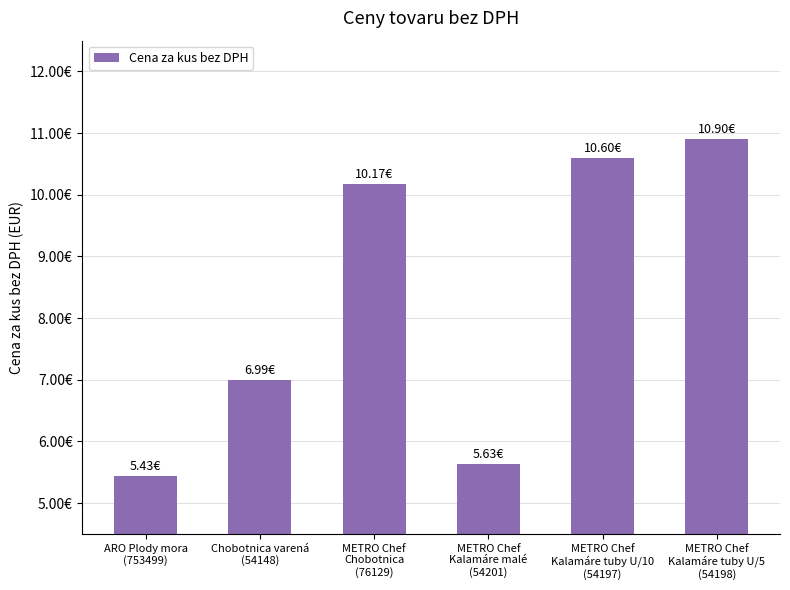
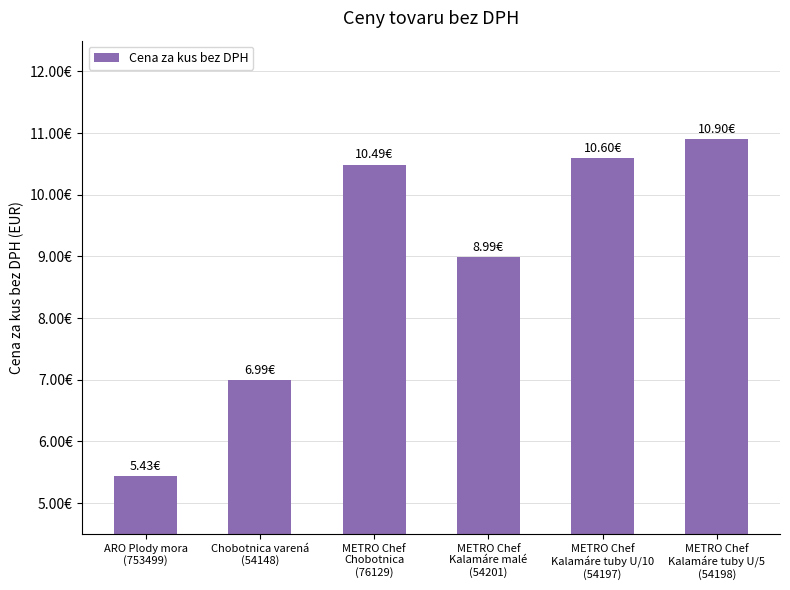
METRO Chef Chobotnica (76129): 10.17€ -> 10.49€
METRO Chef Kalamáre malé (54201): 5.63€ -> 8.99€
